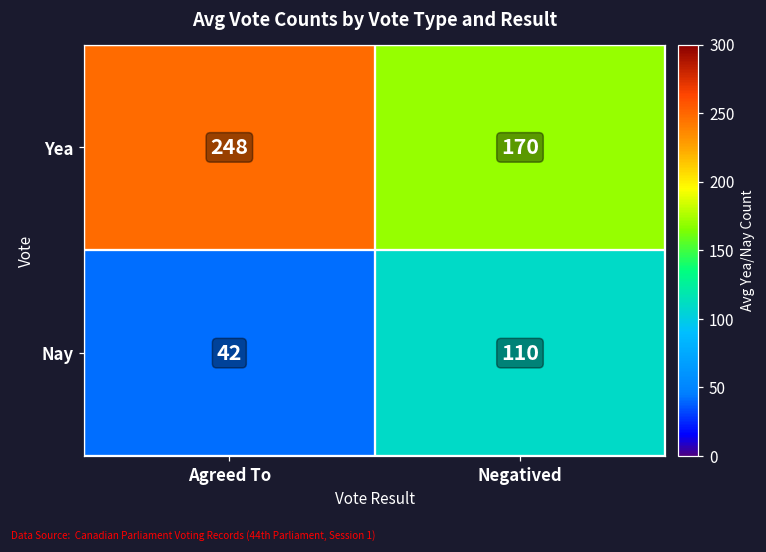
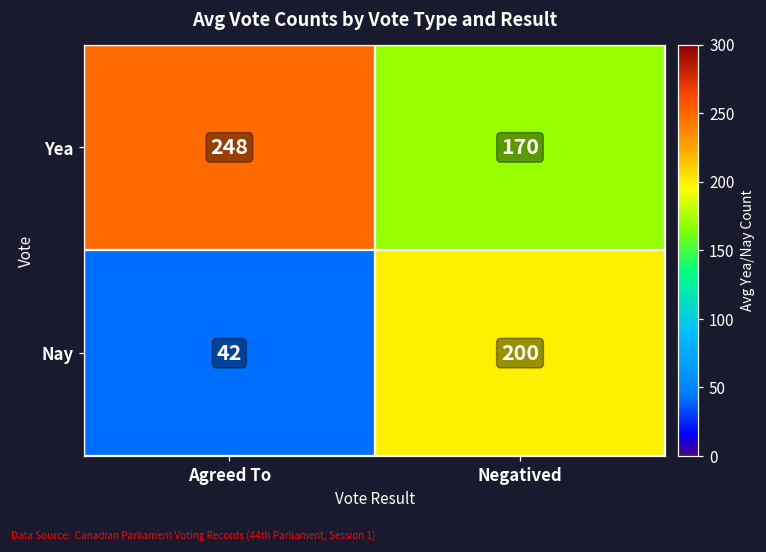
Nay, Negatived: 110 -> 200
